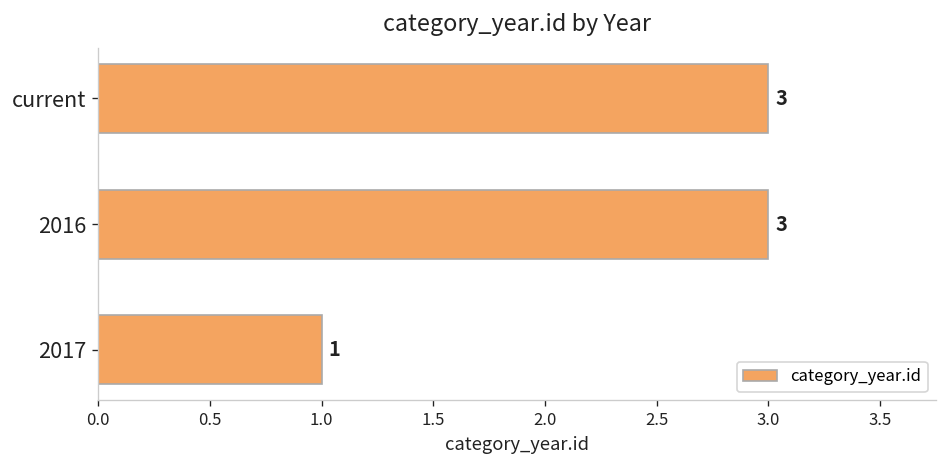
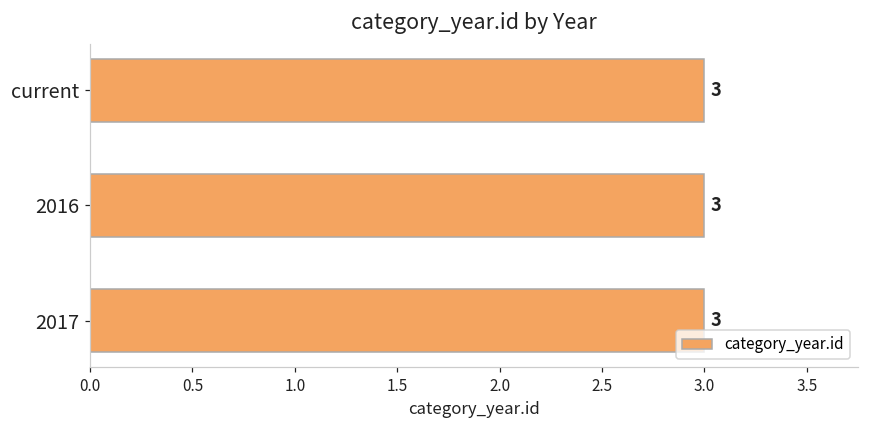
2017: 1 -> 3
